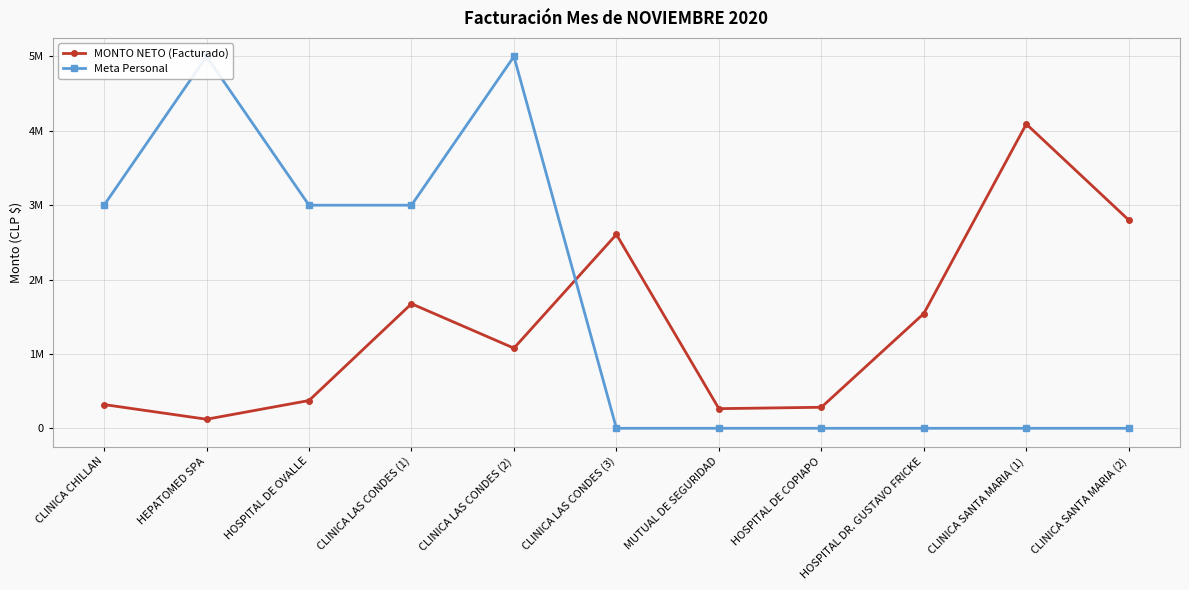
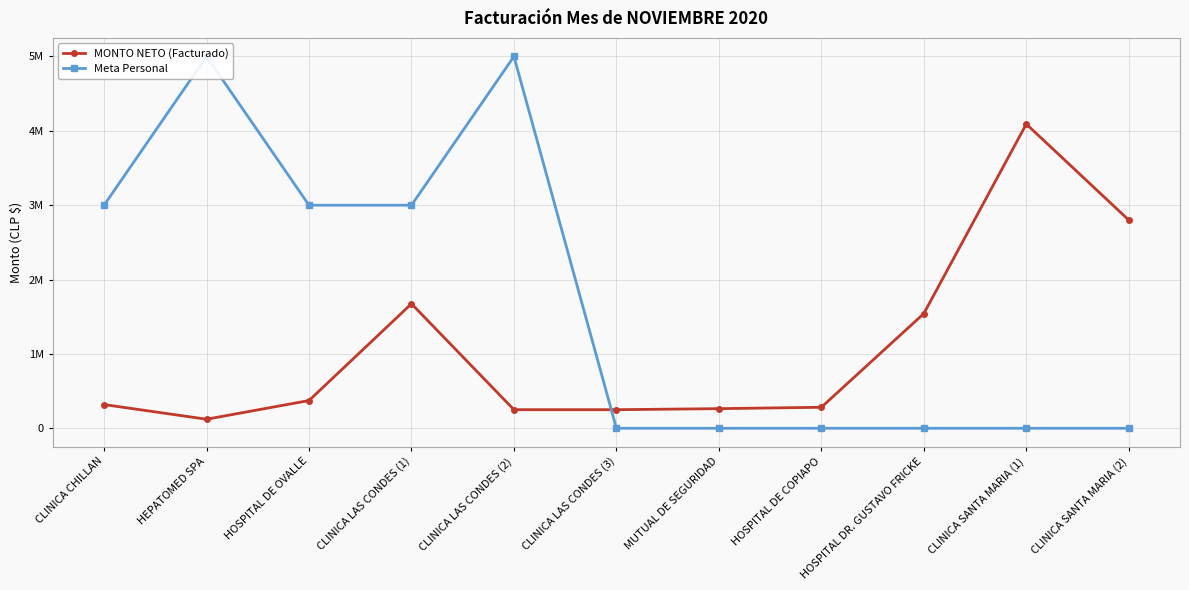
MONTO NETO (Facturado), CLINICA LAS CONDES (2): 1100000 -> 300000
MONTO NETO (Facturado), CLINICA LAS CONDES (3): 2600000 -> 300000
